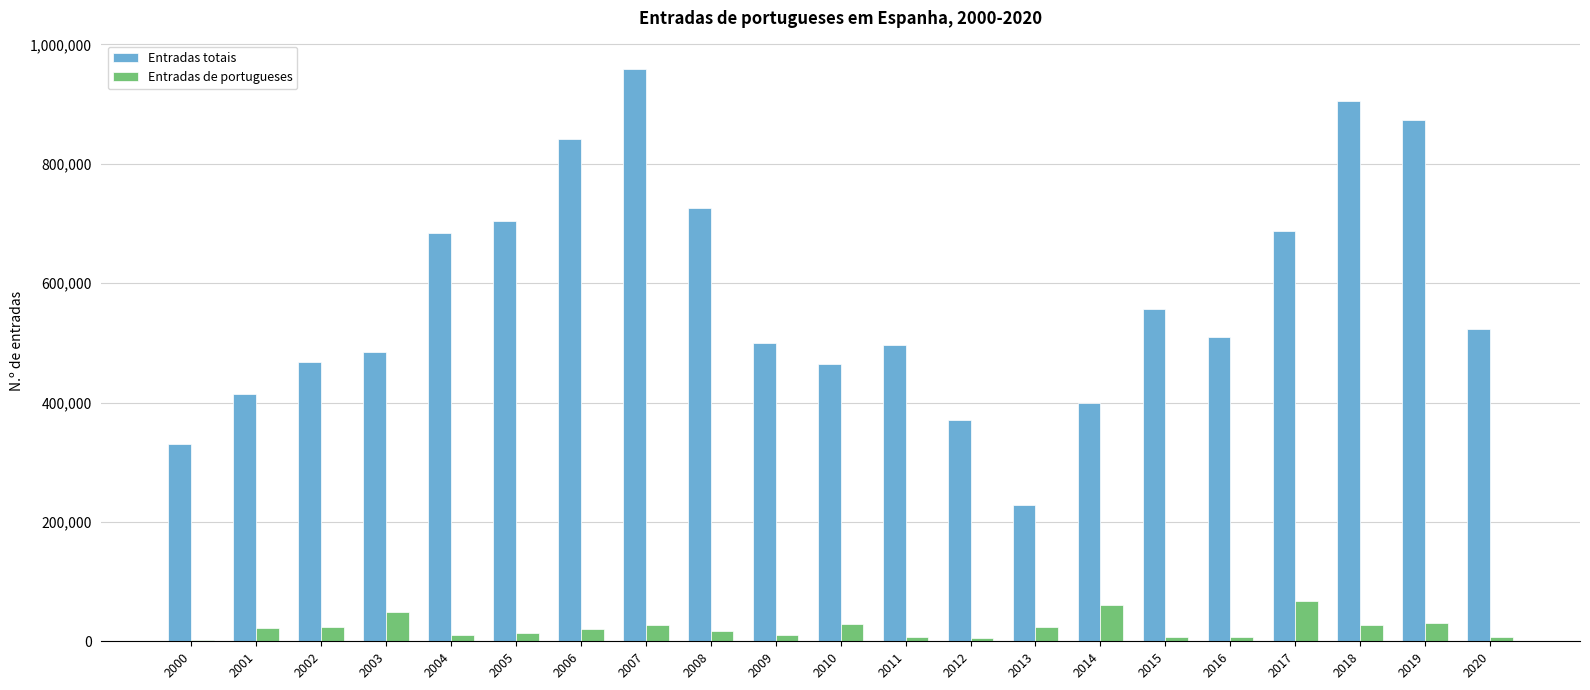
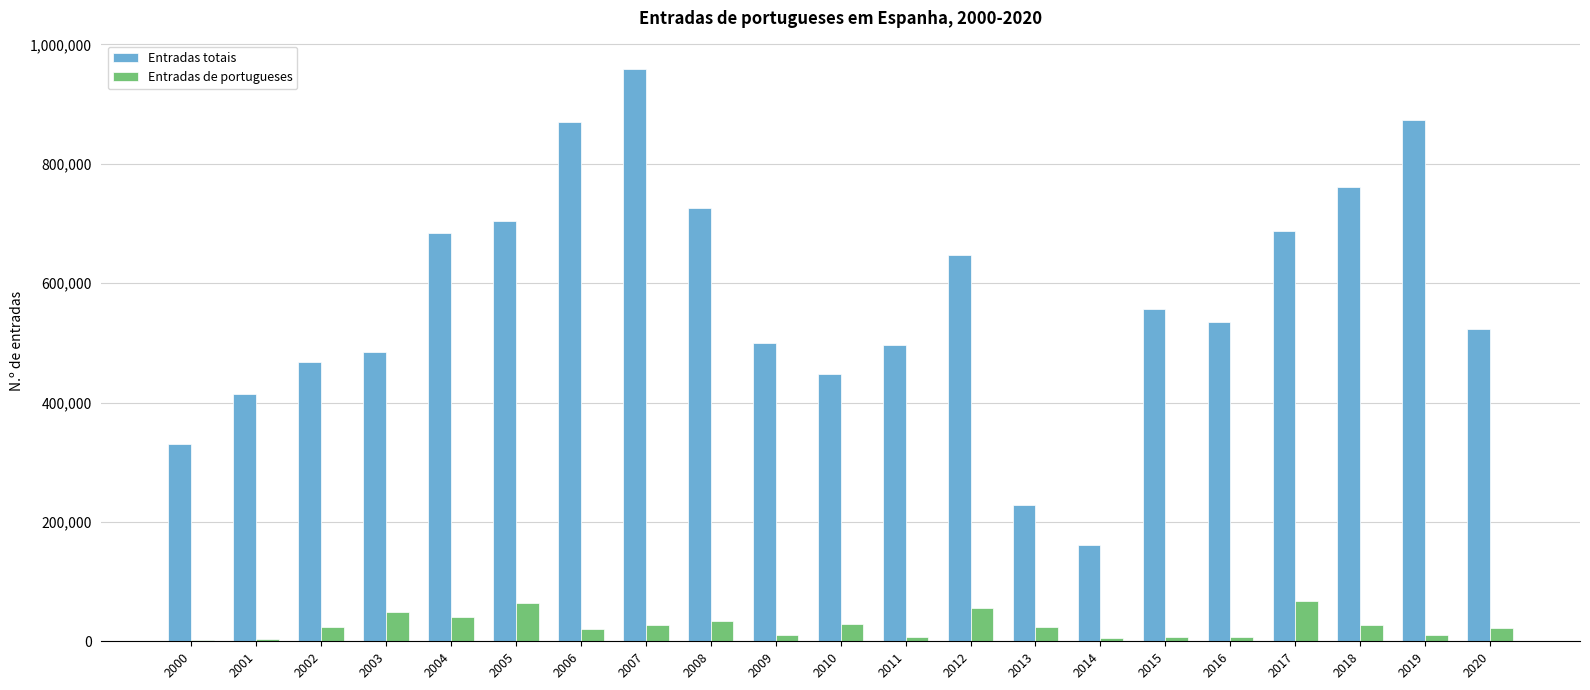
Entradas de portugueses, 2001: 20,000 -> 0
Entradas de portugueses, 2004: 10,000 -> 40,000
Entradas de portugueses, 2005: 10,000 -> 60,000
Entradas totais, 2006: 840,000 -> 870,000
Entradas de portugueses, 2008: 20,000 -> 30,000
Entradas totais, 2010: 460,000 -> 450,000
Entradas totais, 2012: 370,000 -> 650,000
Entradas de portugueses, 2012: 10,000 -> 60,000
Entradas totais, 2014: 400,000 -> 160,000
Entradas de portugueses, 2014: 60,000 -> 10,000
Entradas totais, 2016: 510,000 -> 530,000
Entradas totais, 2018: 900,000 -> 760,000
Entradas de portugueses, 2019: 30,000 -> 10,000
Entradas de portugueses, 2020: 10,000 -> 20,000
